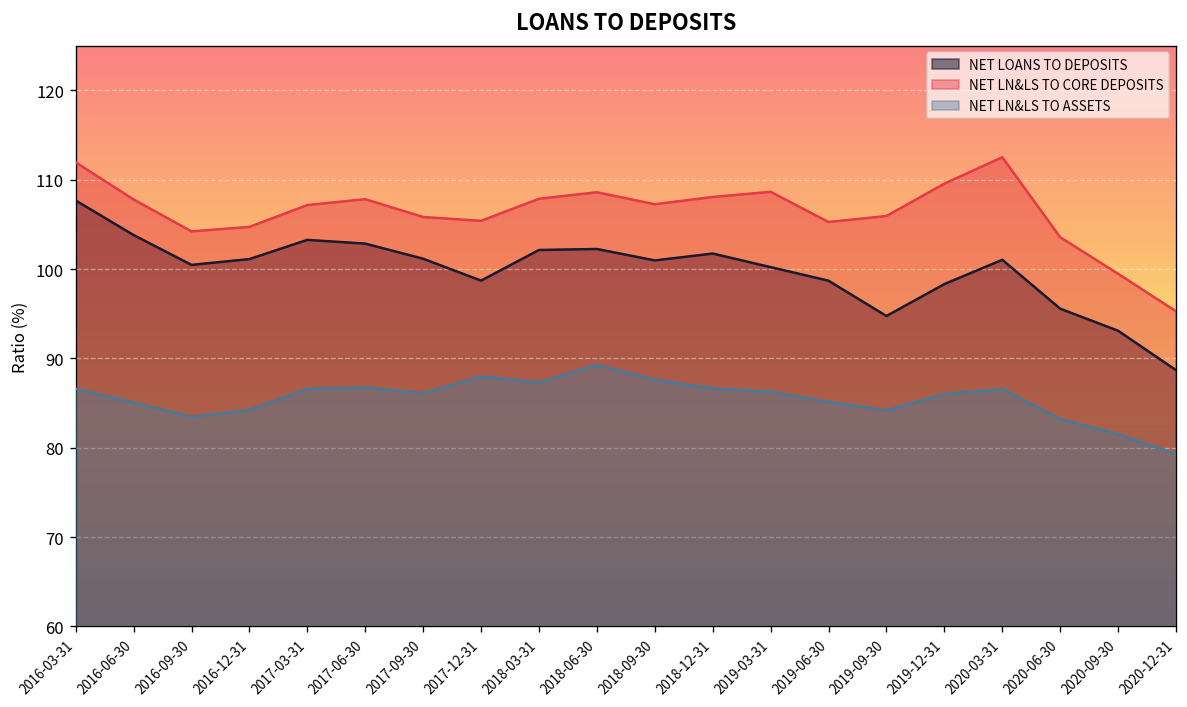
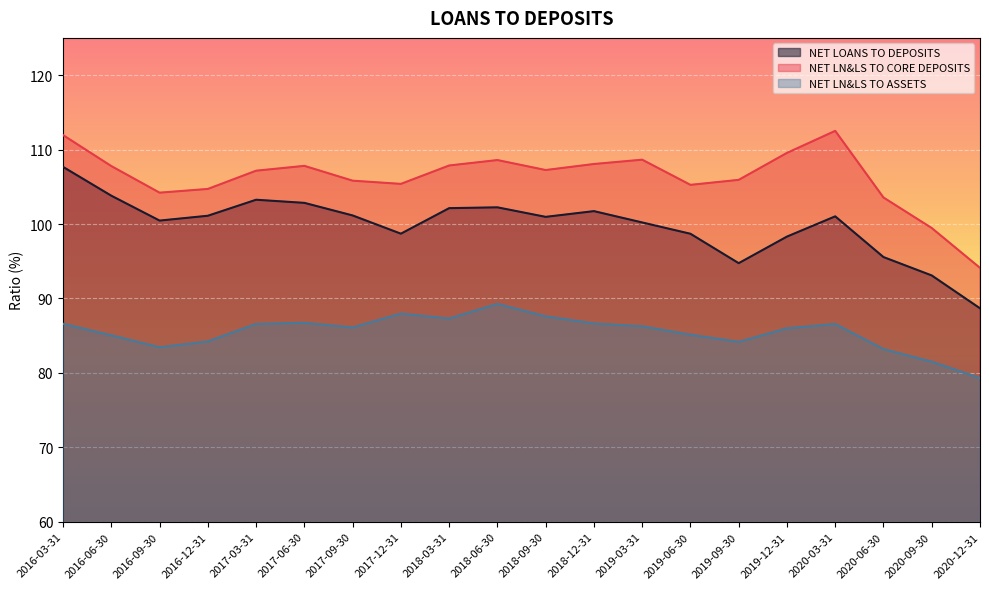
NET LN&LS TO CORE DEPOSITS, 2020-12-31: 95 -> 94
